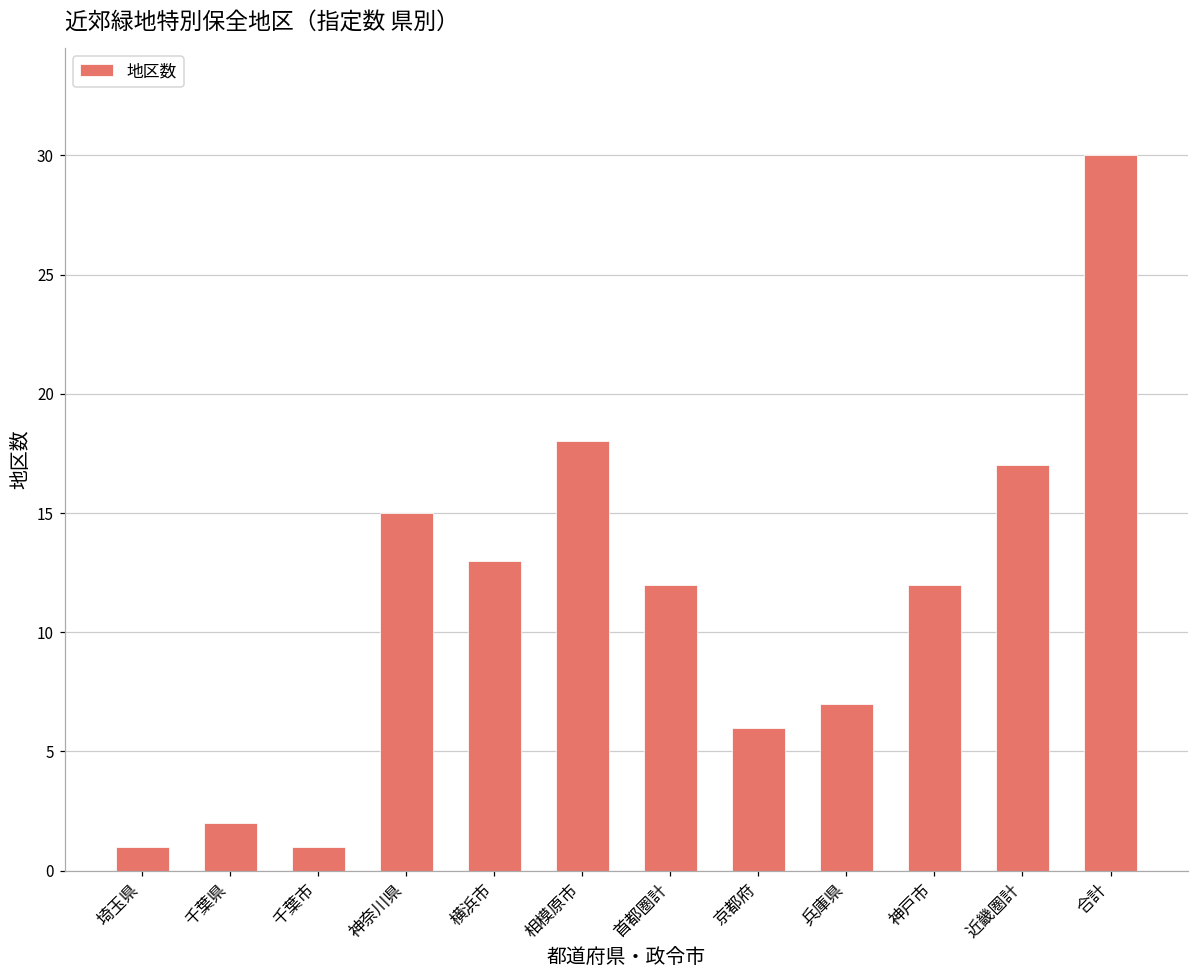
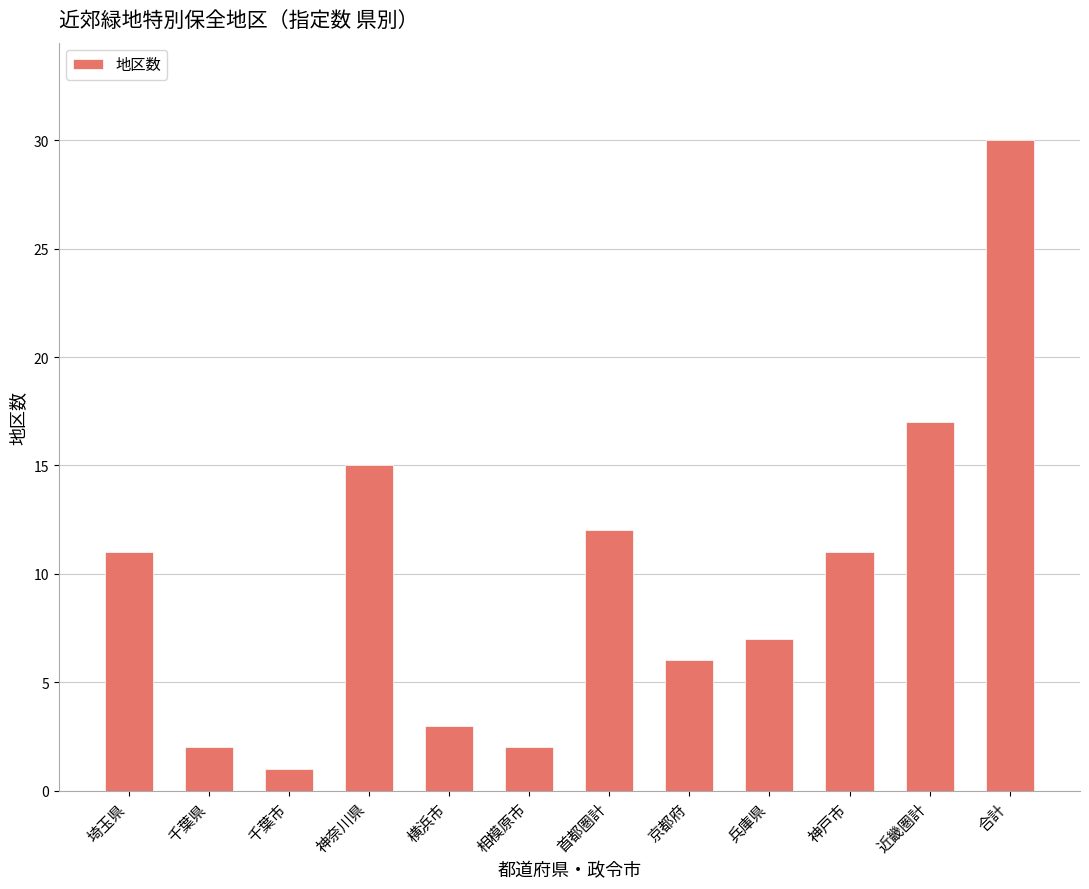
埼玉県: 1 -> 11
横浜市: 13 -> 3
相模原市: 18 -> 2
神戸市: 12 -> 11
